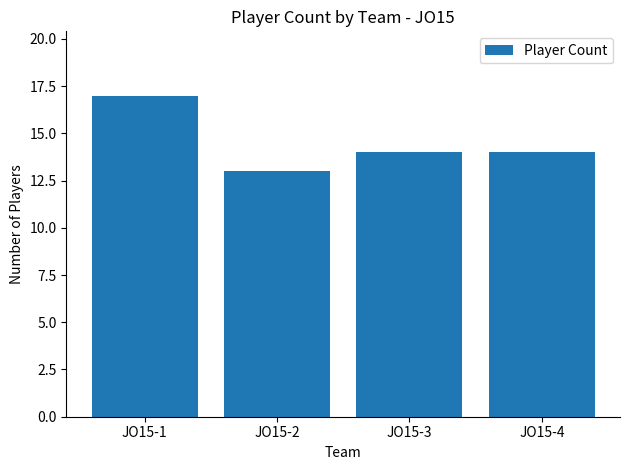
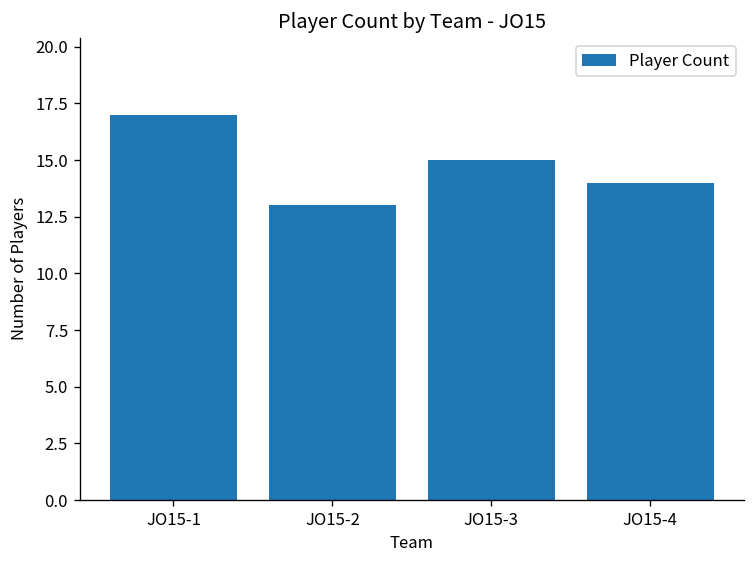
JO15-3: 14 -> 15
